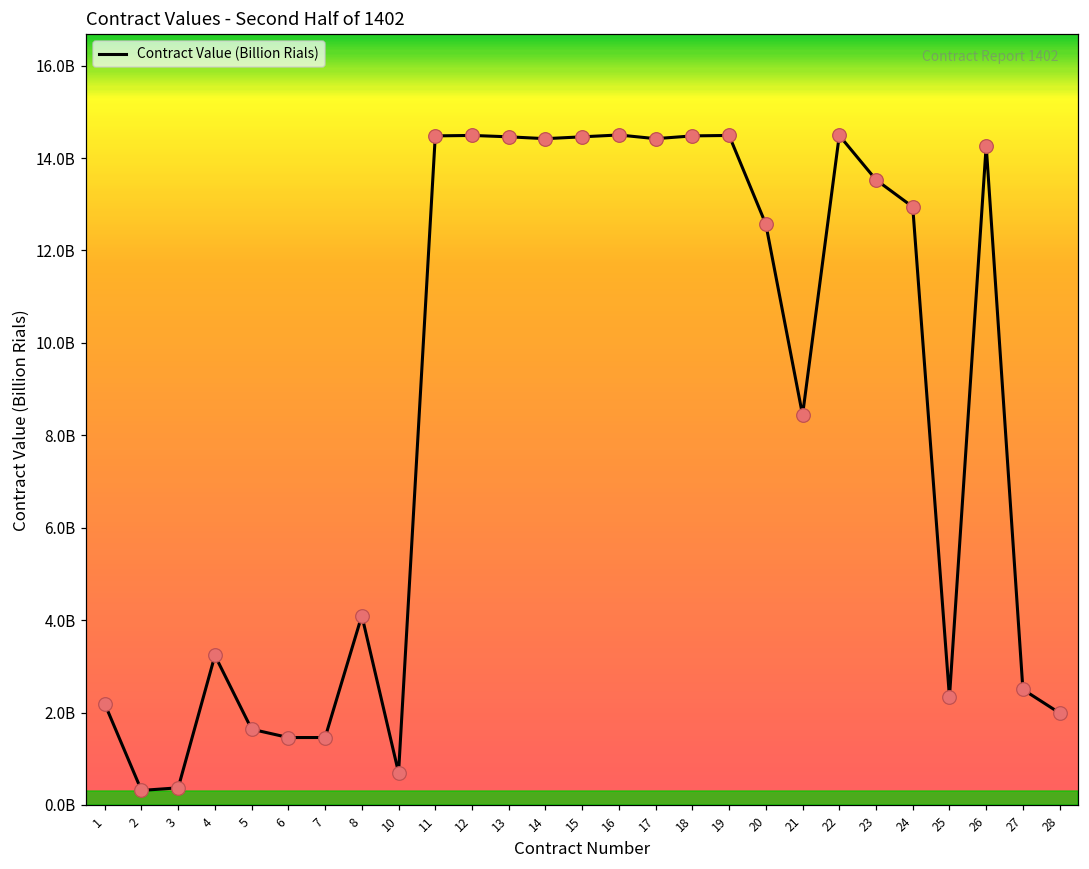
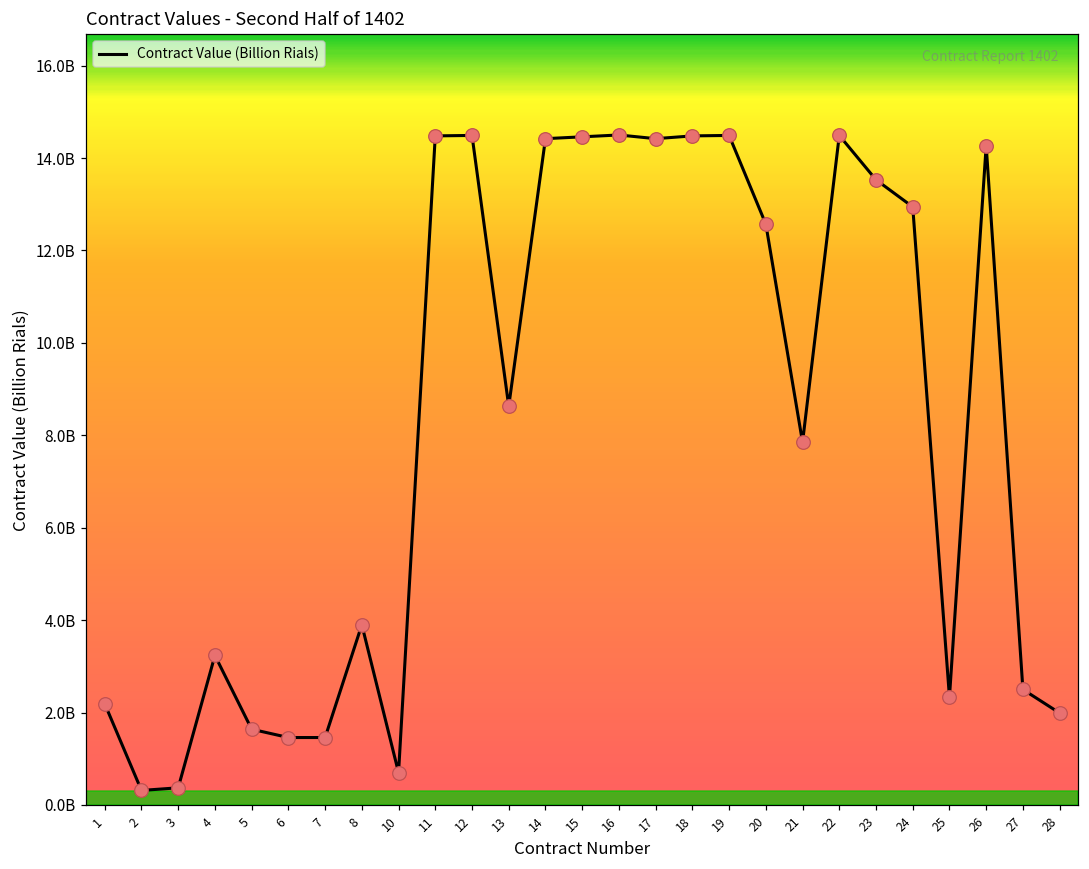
8: 4100000000 -> 3900000000
13: 14500000000 -> 8600000000
21: 8400000000 -> 7900000000
